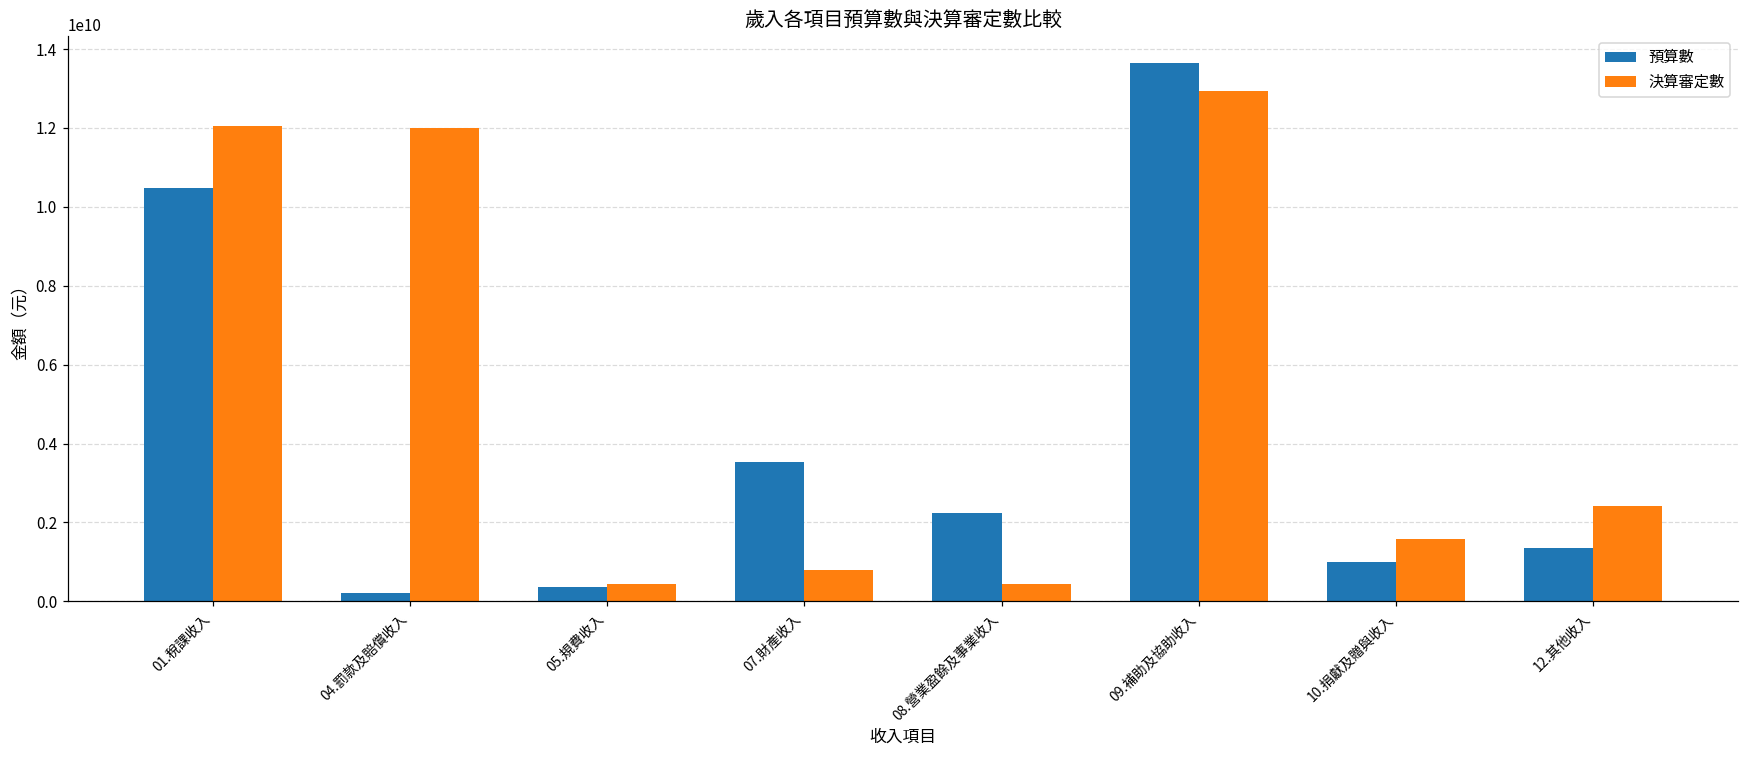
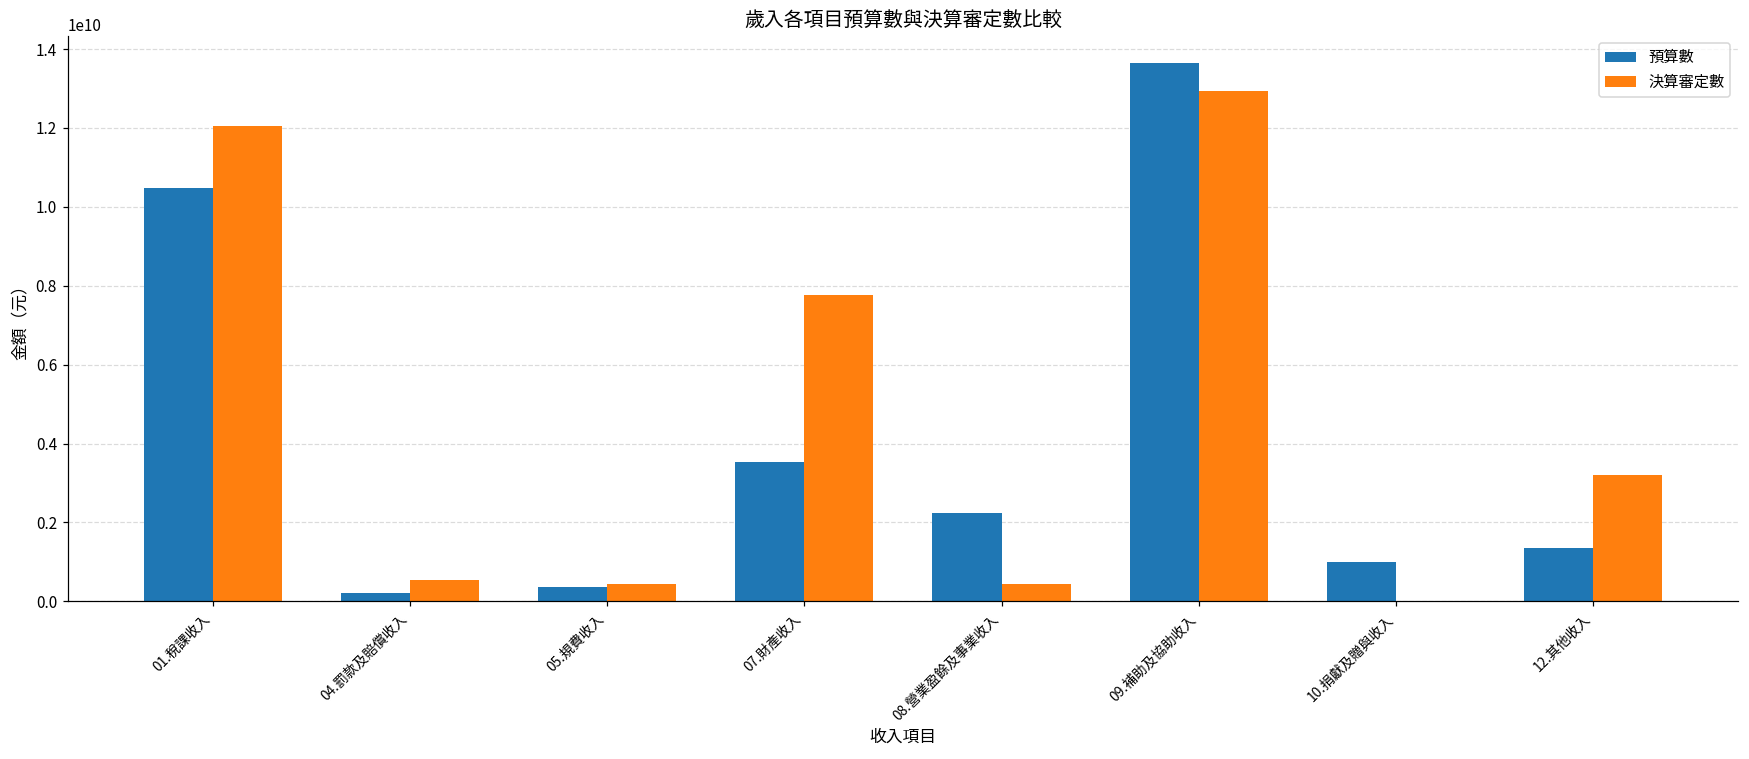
決算審定數, 04.罰款及賠償收入: 12000000000 -> 500000000
決算審定數, 07.財產收入: 800000000 -> 7800000000
決算審定數, 10.捐獻及贈與收入: 1600000000 -> 0
決算審定數, 12.其他收入: 2400000000 -> 3200000000
